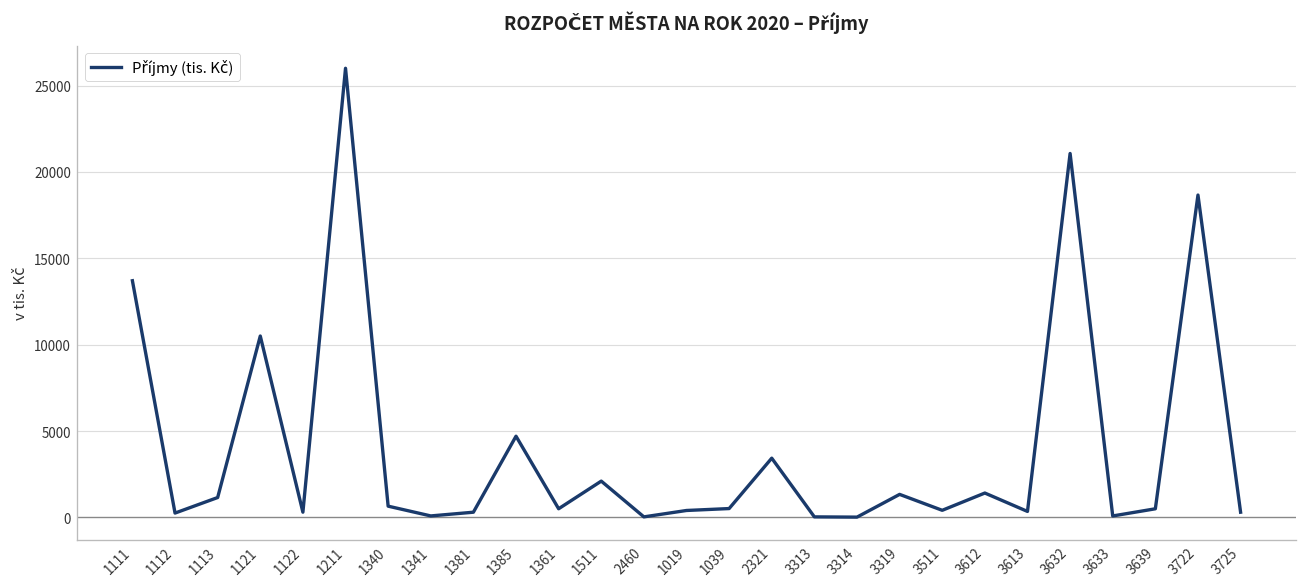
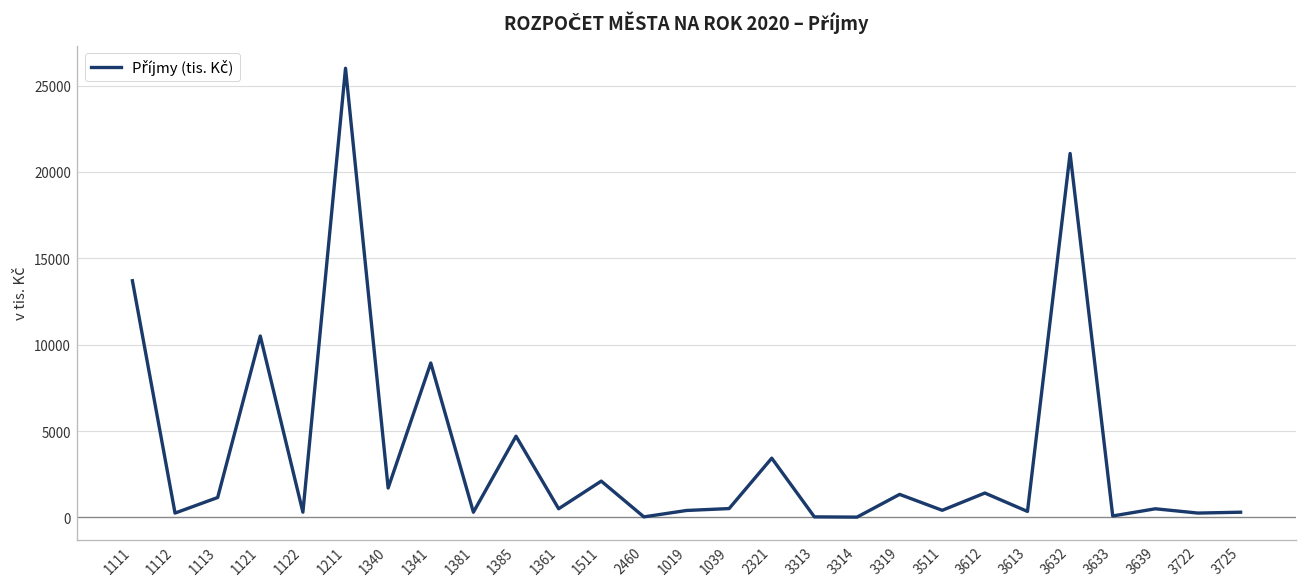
1340: 700 -> 1700
1341: 100 -> 8900
3722: 18700 -> 300
